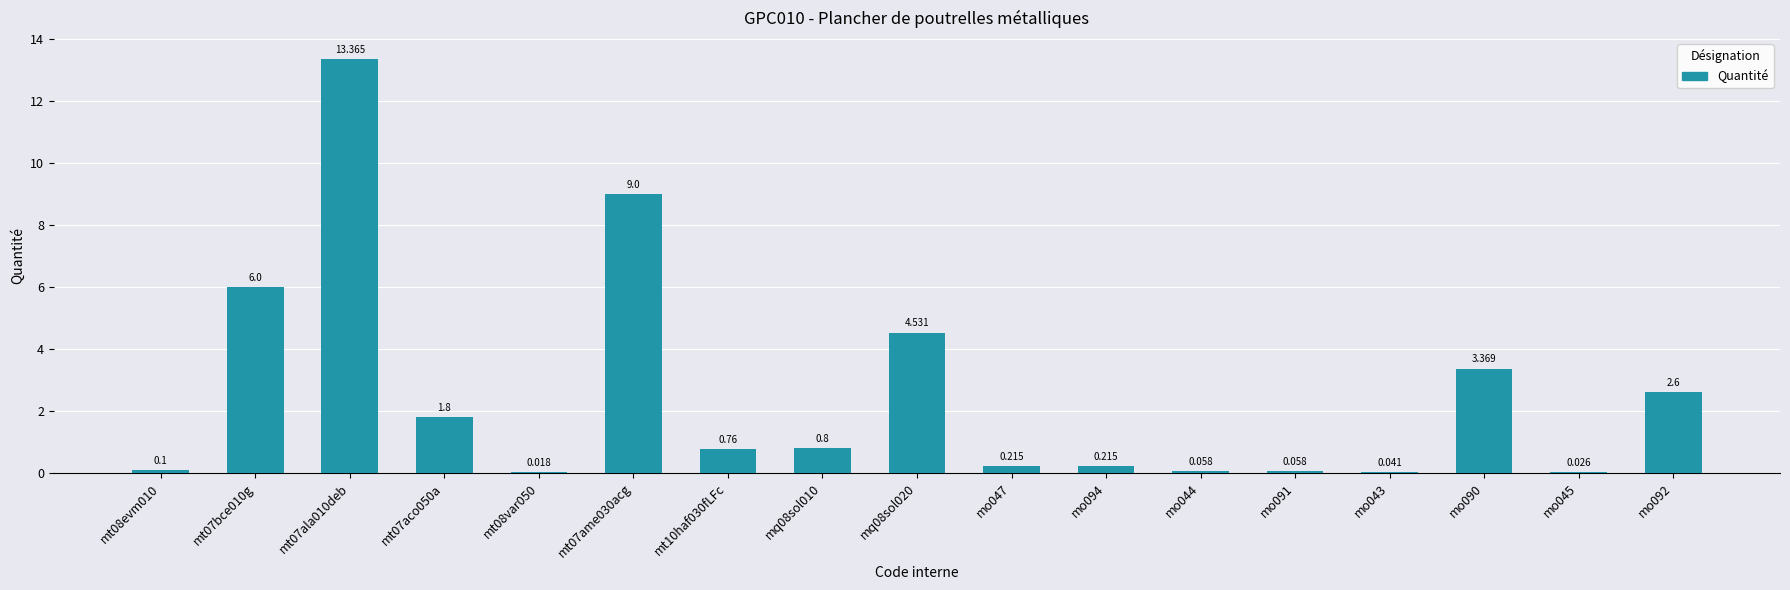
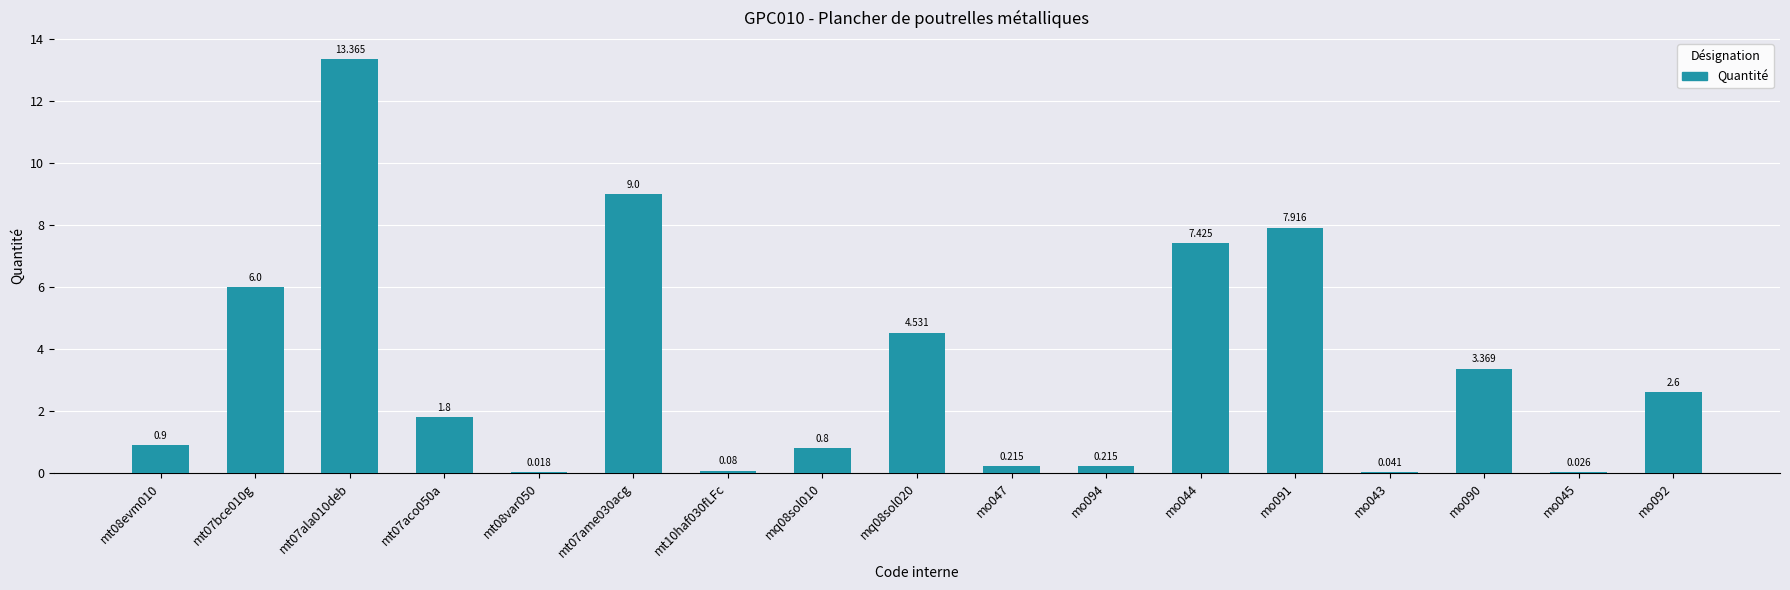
mt08evm010: 0.1 -> 0.9
mt10haf030fLFc: 0.76 -> 0.08
mo044: 0.058 -> 7.425
mo091: 0.058 -> 7.916
